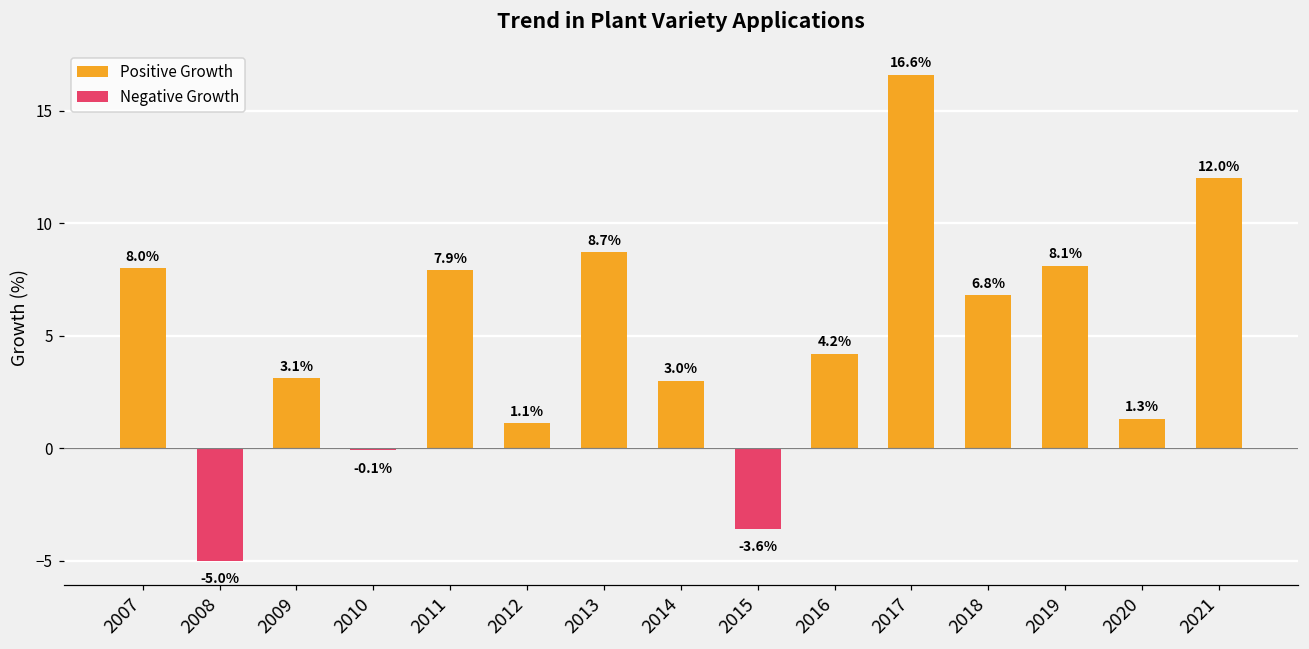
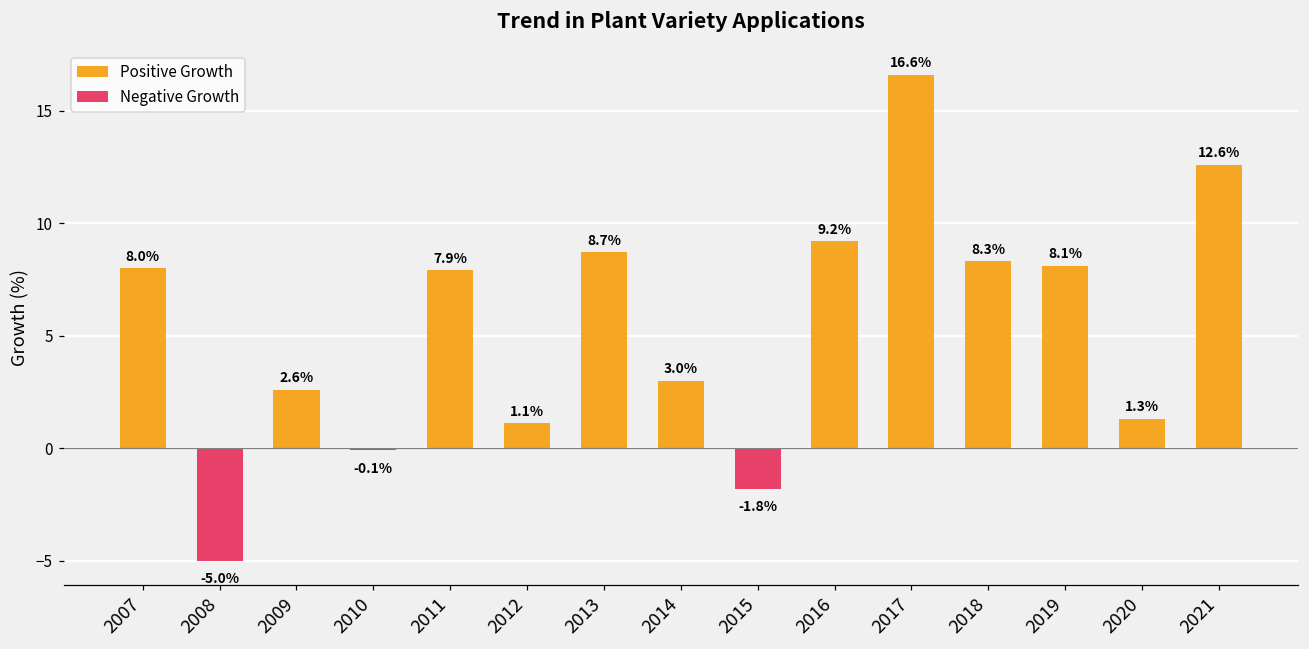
Positive Growth, 2009: 3.1% -> 2.6%
Negative Growth, 2015: -3.6% -> -1.8%
Positive Growth, 2016: 4.2% -> 9.2%
Positive Growth, 2018: 6.8% -> 8.3%
Positive Growth, 2021: 12.0% -> 12.6%
